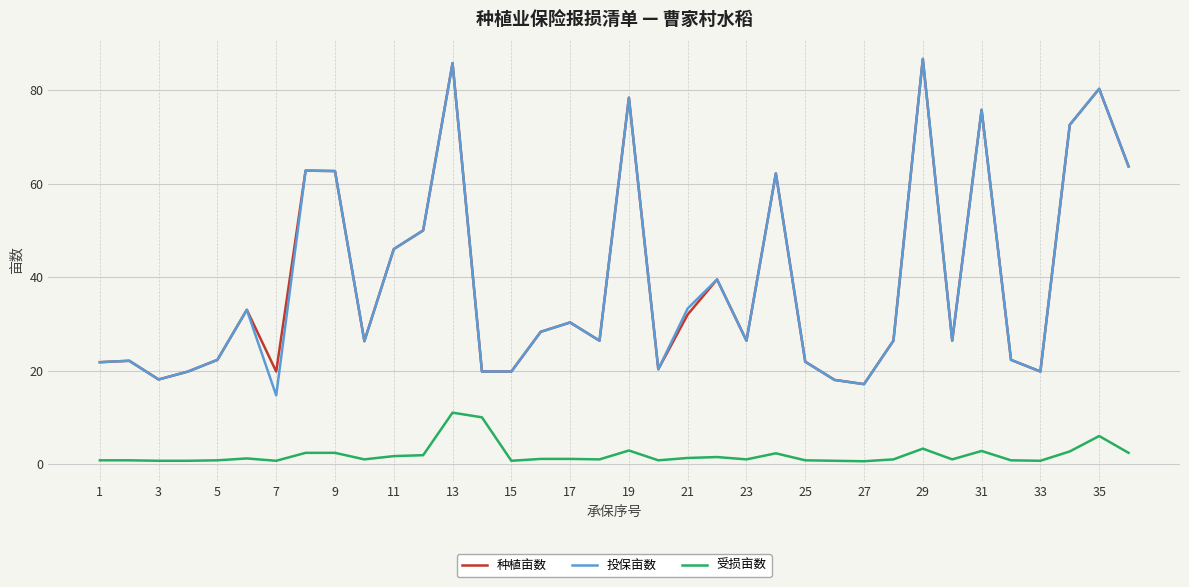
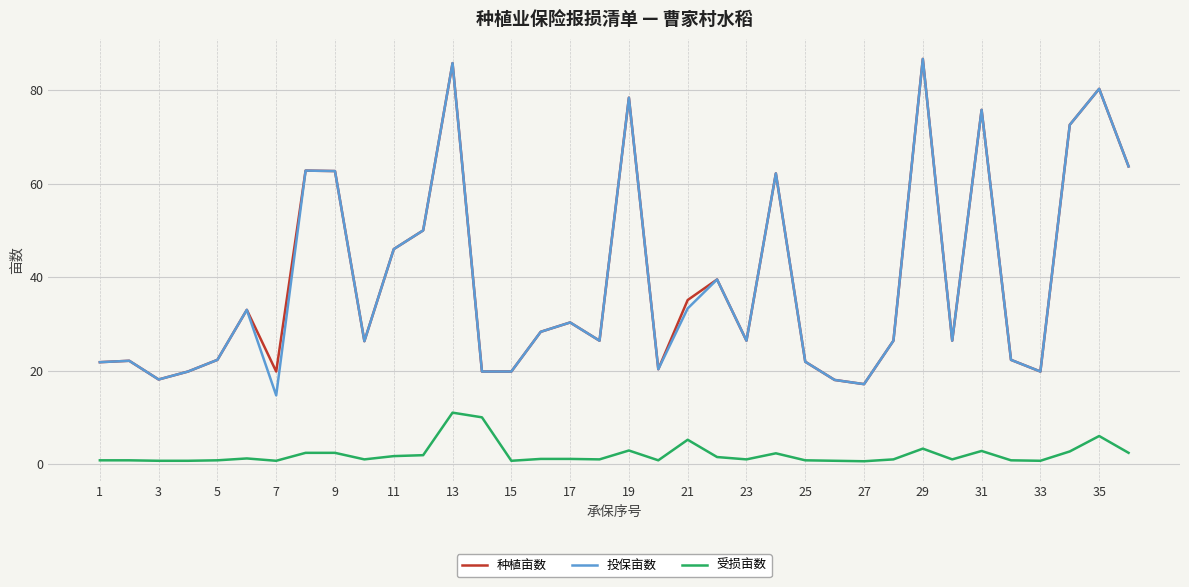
种植亩数, 21: 32 -> 35
受损亩数, 21: 1 -> 5
